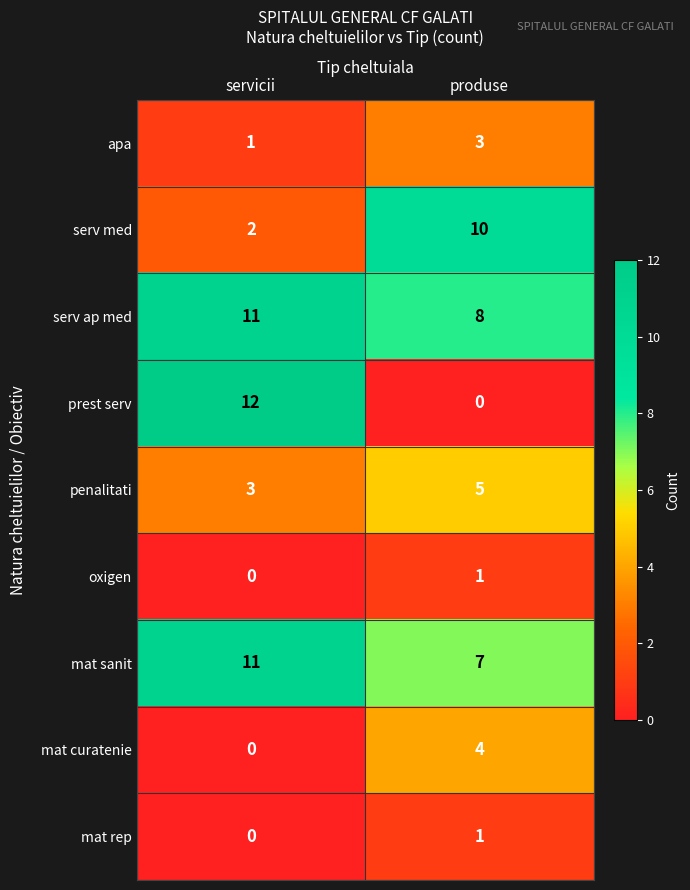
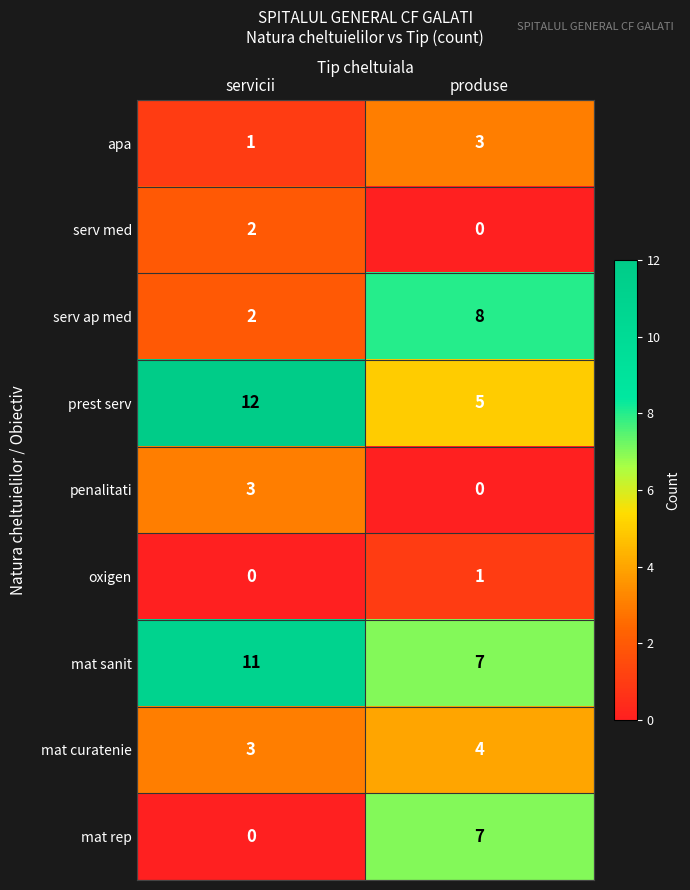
serv med, produse: 10 -> 0
serv ap med, servicii: 11 -> 2
prest serv, produse: 0 -> 5
penalitati, produse: 5 -> 0
mat curatenie, servicii: 0 -> 3
mat rep, produse: 1 -> 7
